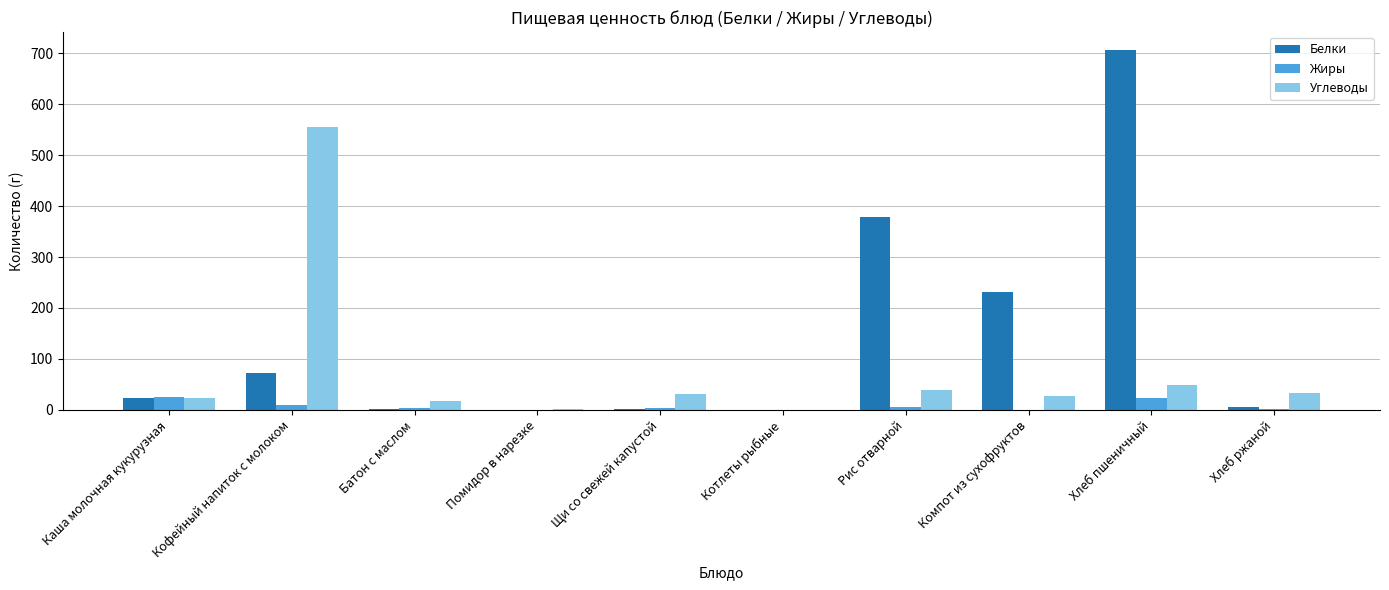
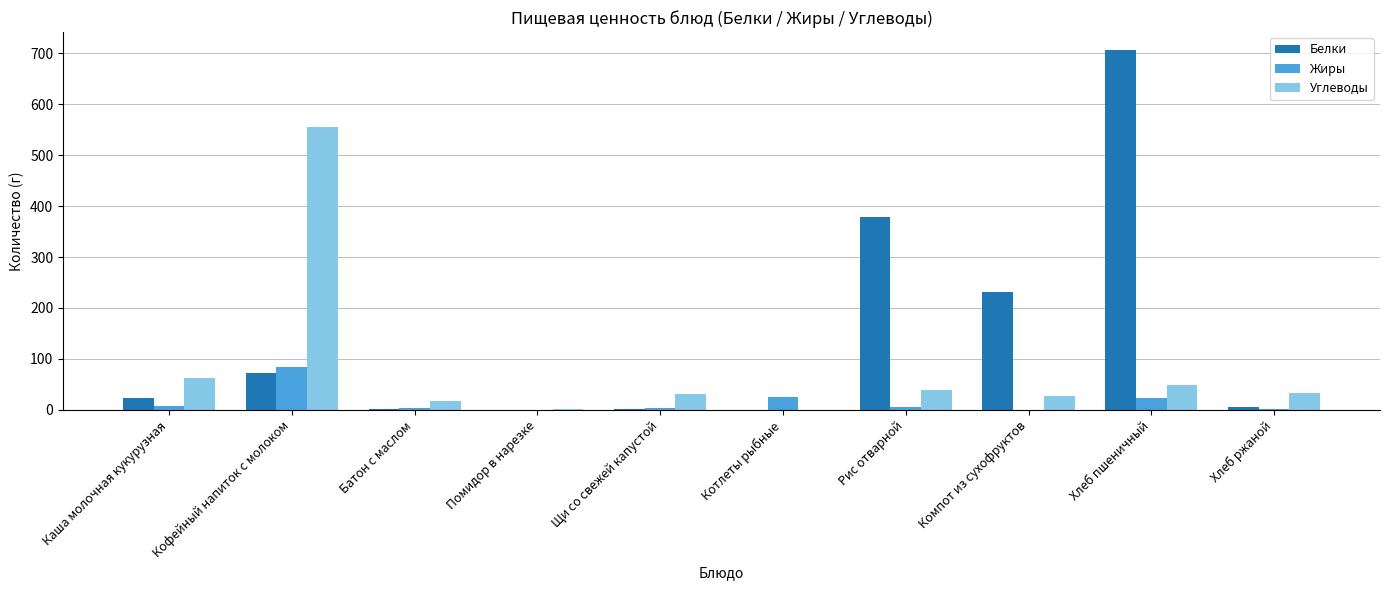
Жиры, Каша молочная кукурузная: 30 -> 10
Углеводы, Каша молочная кукурузная: 20 -> 60
Жиры, Кофейный напиток с молоком: 10 -> 90
Жиры, Котлеты рыбные: 0 -> 30
